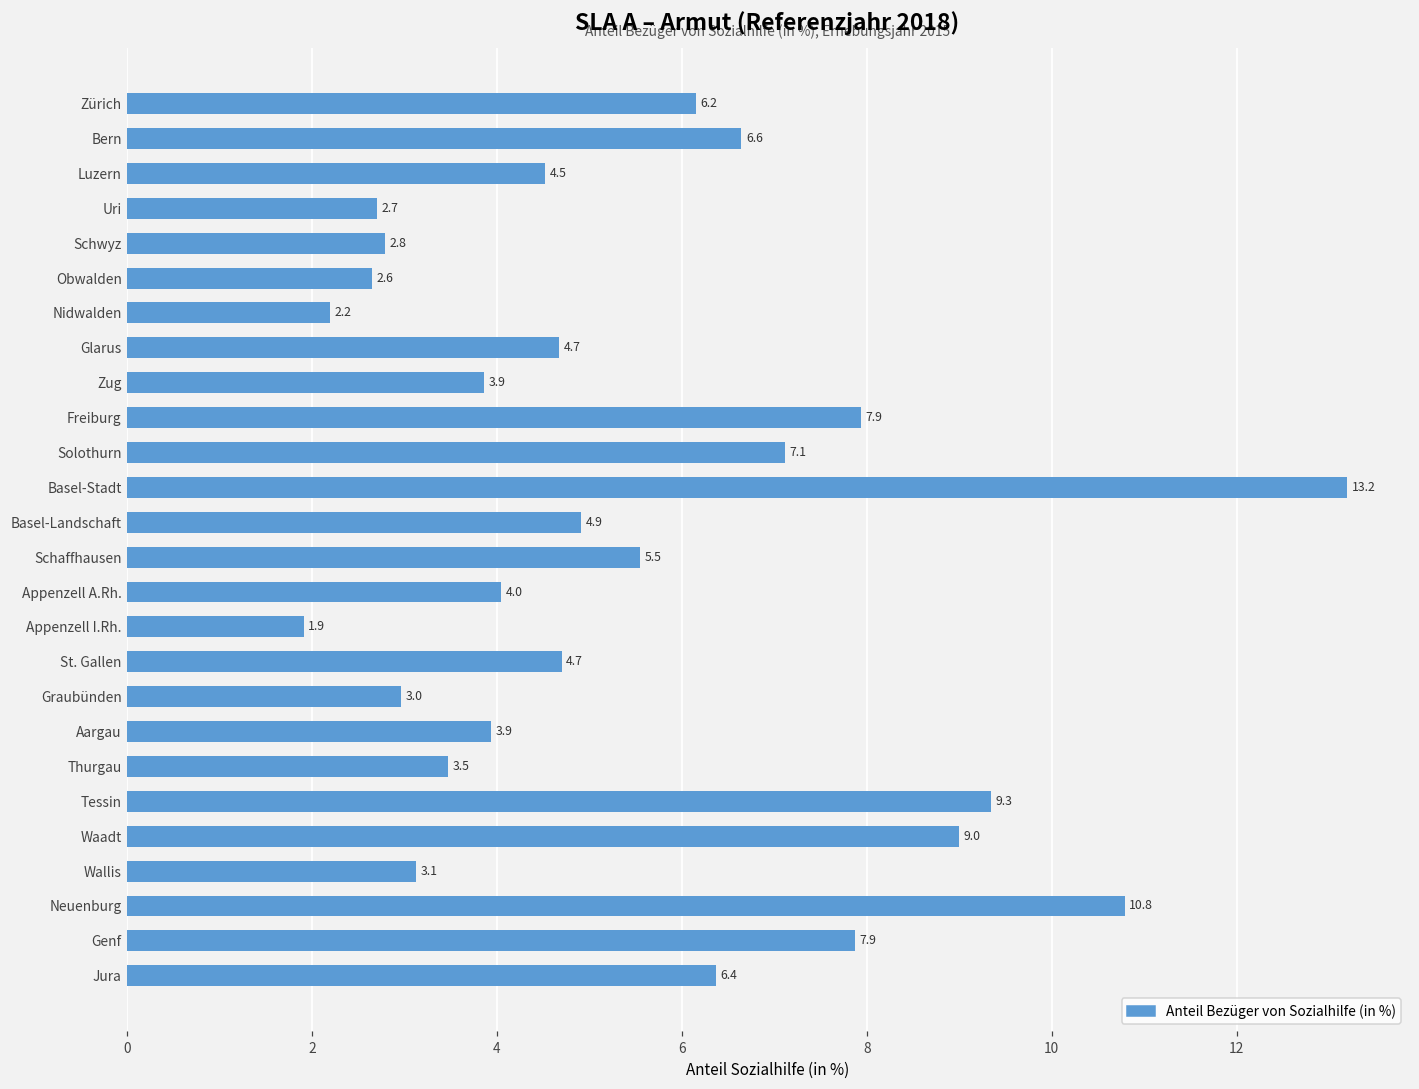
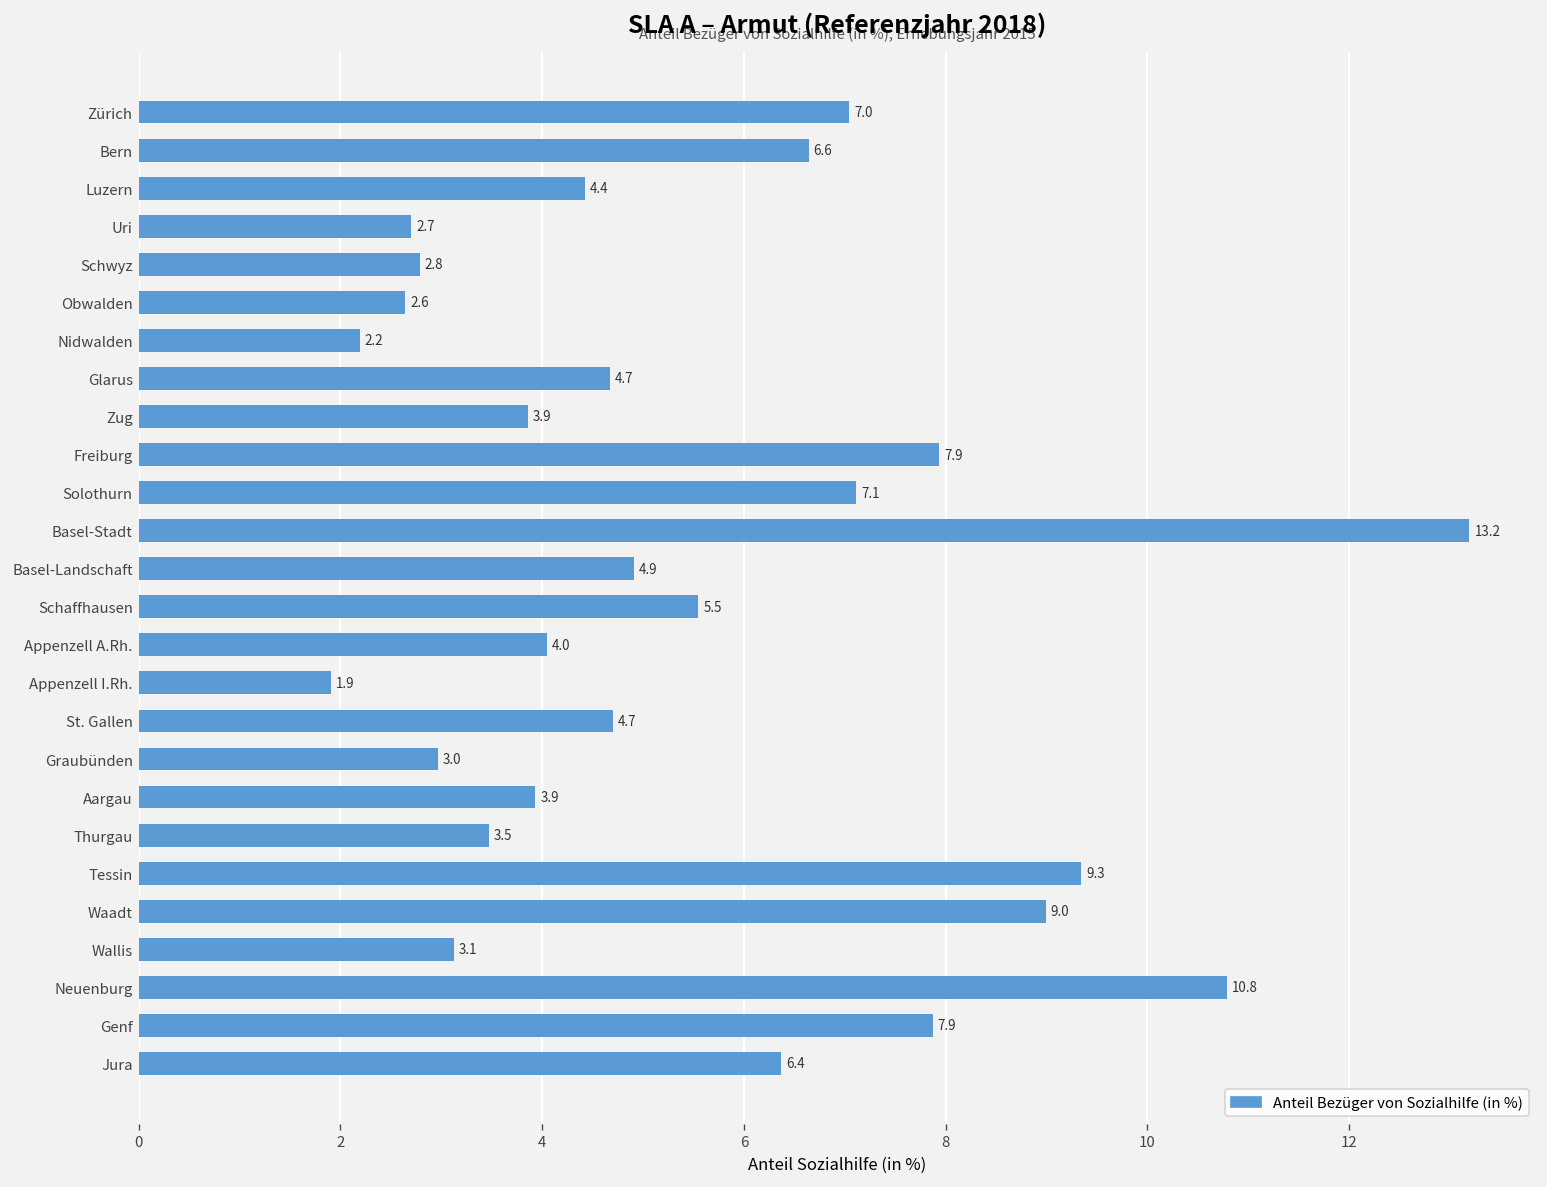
Zürich: 6.2 -> 7.0
Luzern: 4.5 -> 4.4
